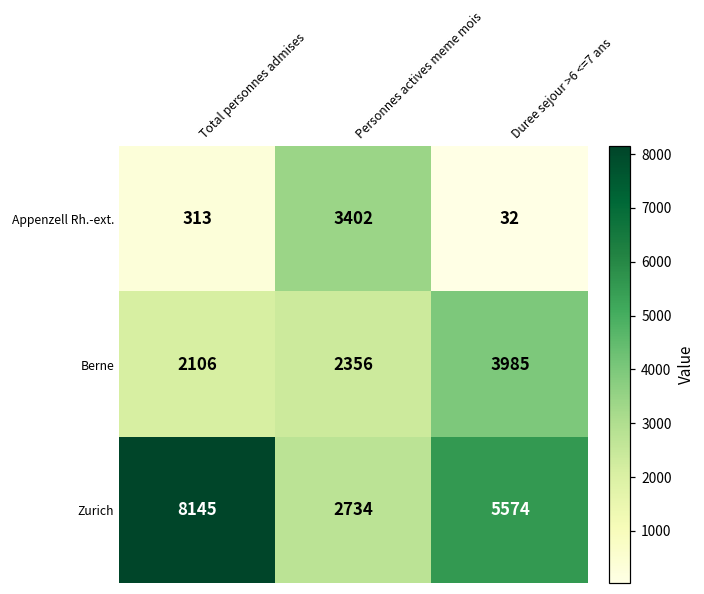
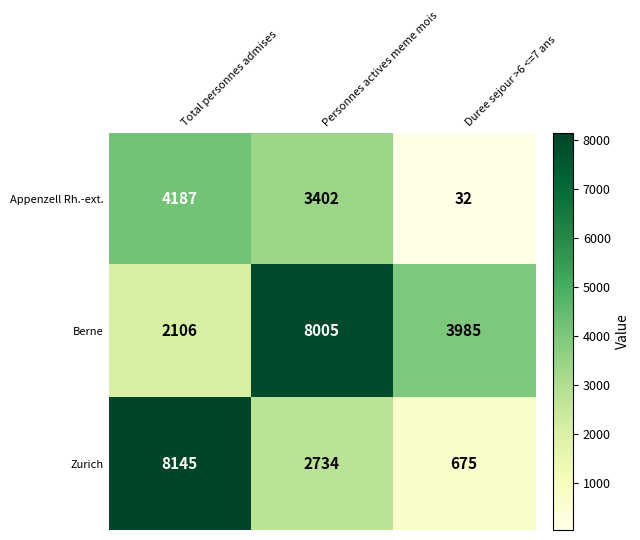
Appenzell Rh.-ext., Total personnes admises: 313 -> 4187
Berne, Personnes actives meme mois: 2356 -> 8005
Zurich, Duree sejour >6 <=7 ans: 5574 -> 675
